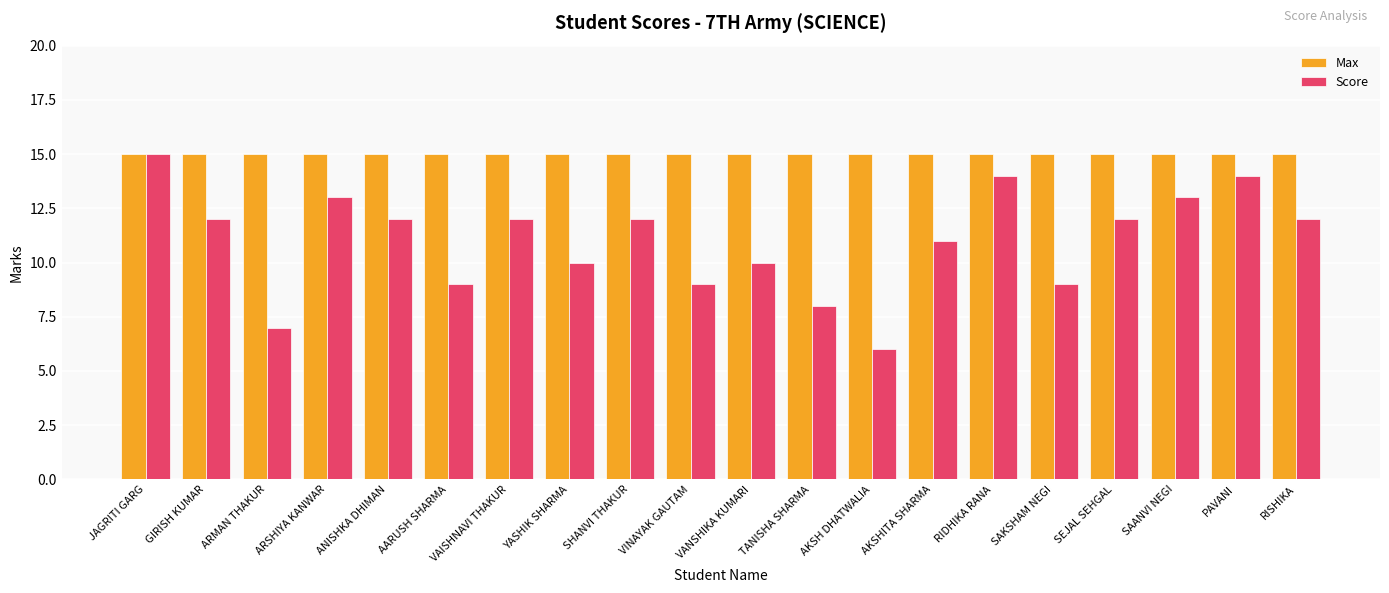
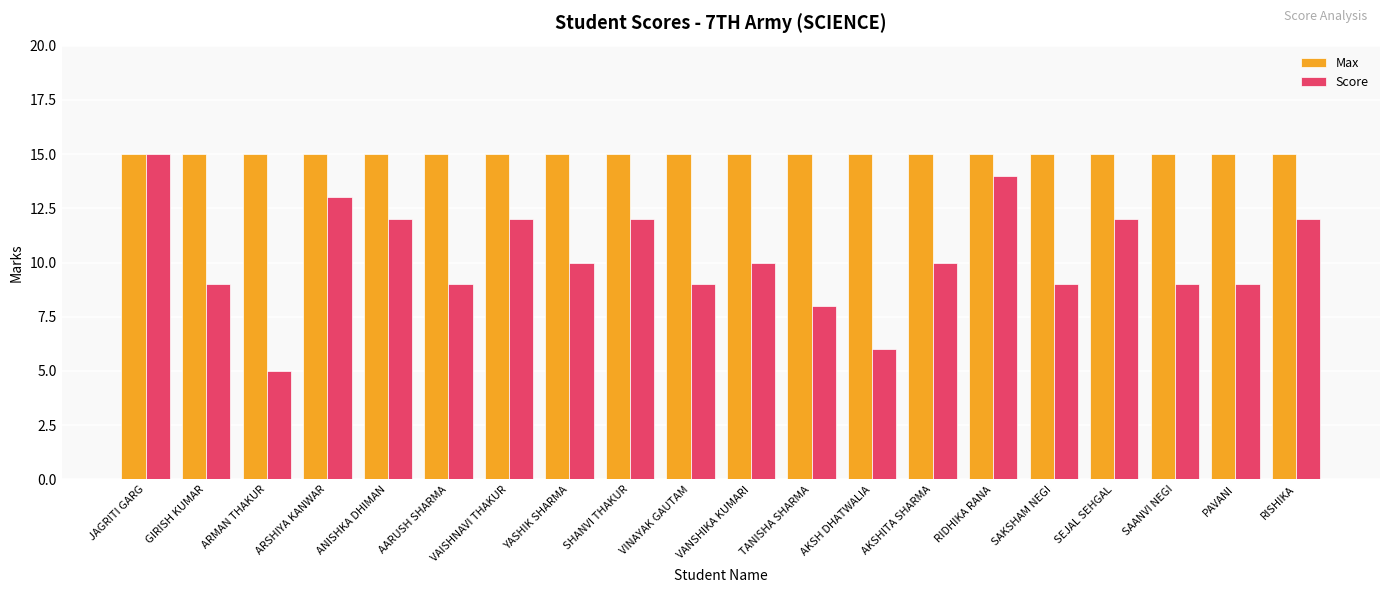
Score, GIRISH KUMAR: 12 -> 9
Score, ARMAN THAKUR: 7 -> 5
Score, AKSHITA SHARMA: 11 -> 10
Score, SAANVI NEGI: 13 -> 9
Score, PAVANI: 14 -> 9
